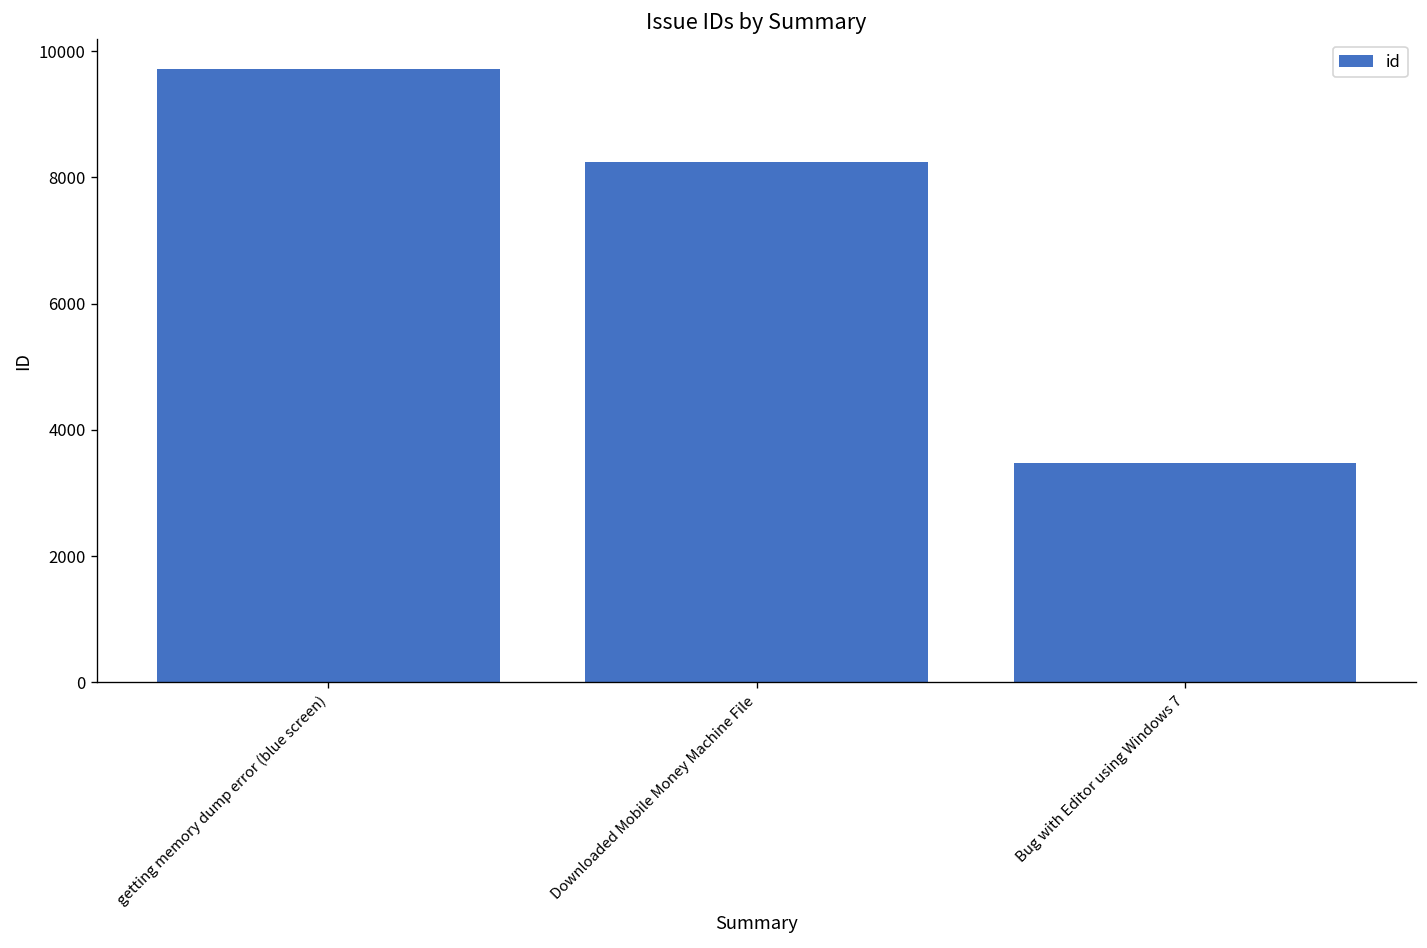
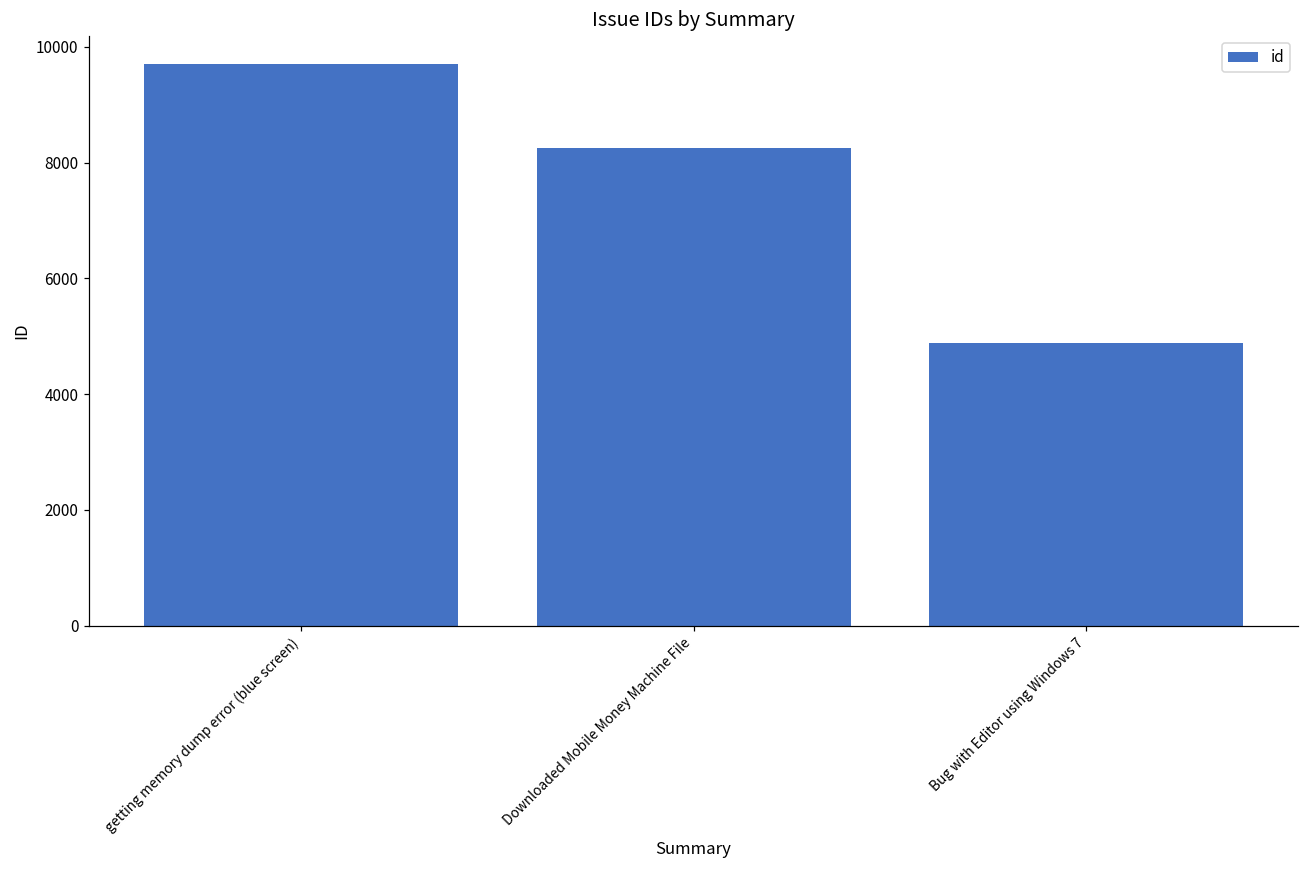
Bug with Editor using Windows 7: 3500 -> 4900
